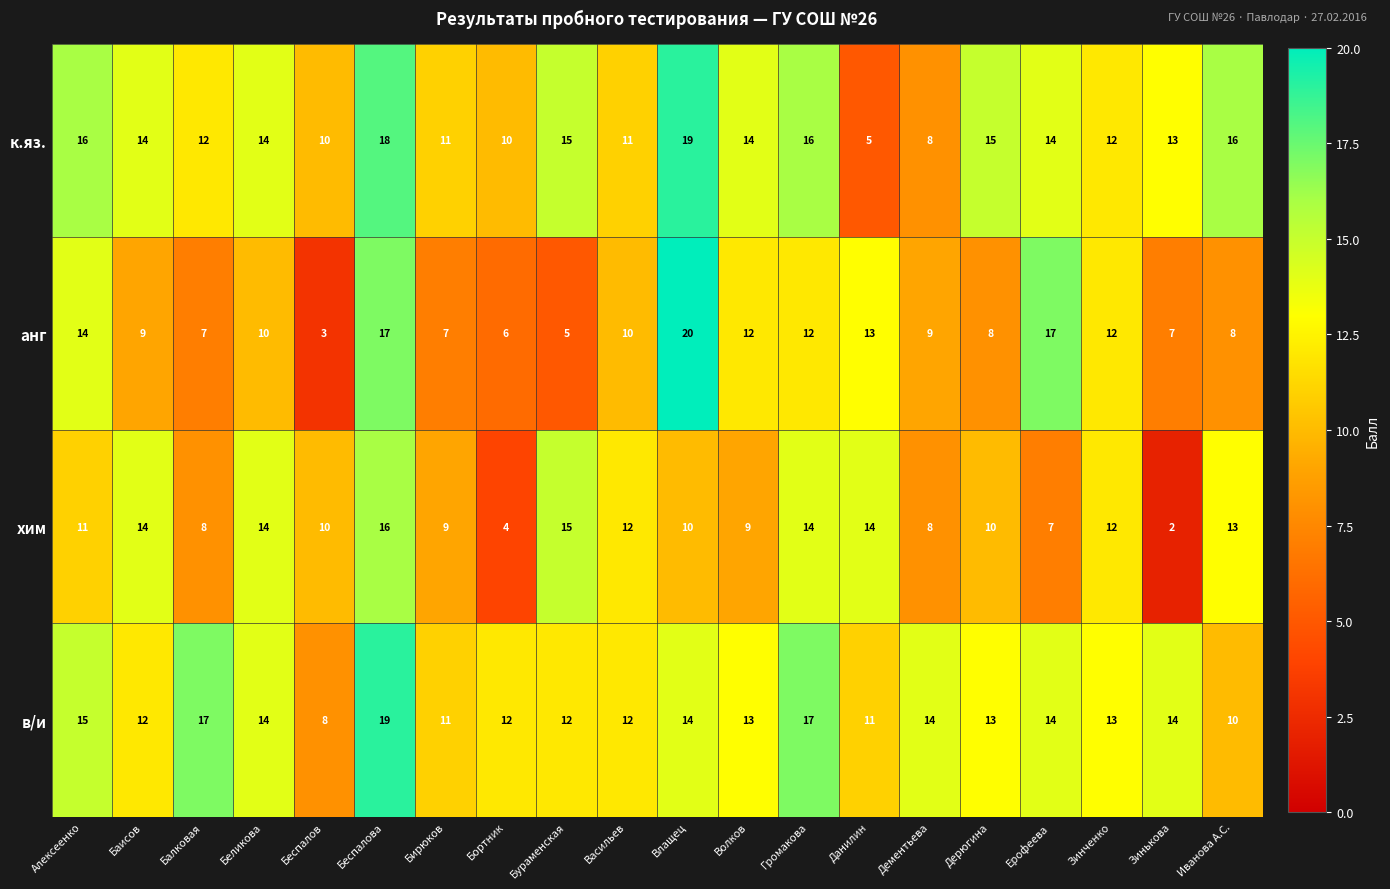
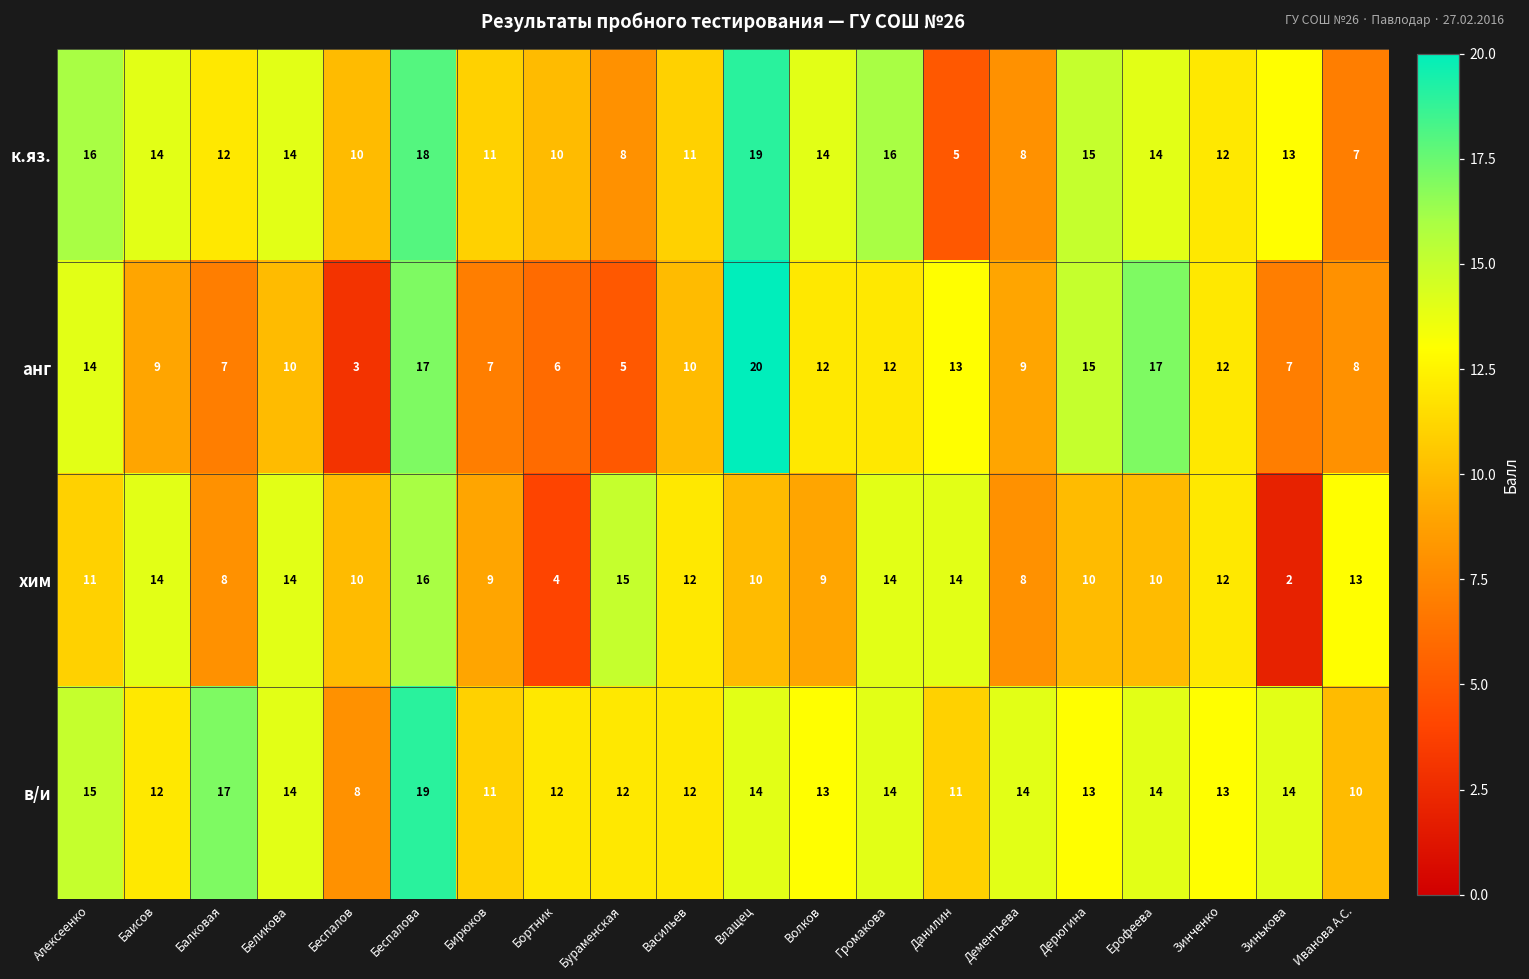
к.яз., Бураменская: 15 -> 8
к.яз., Иванова А.С.: 16 -> 7
анг, Дерюгина: 8 -> 15
хим, Ерофеева: 7 -> 10
в/и, Громакова: 17 -> 14
